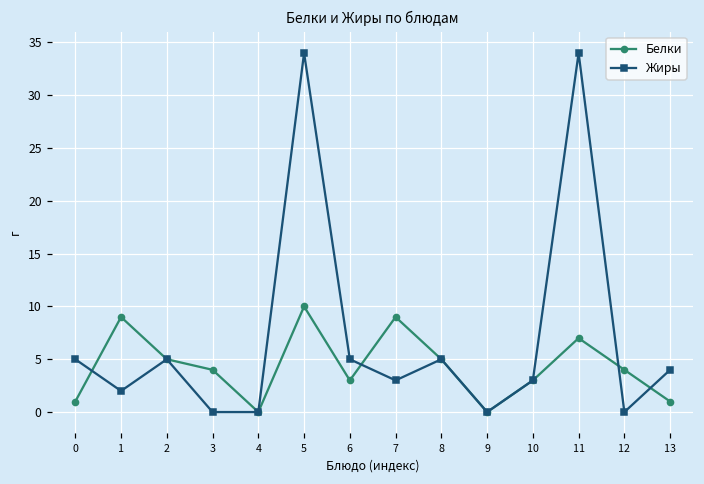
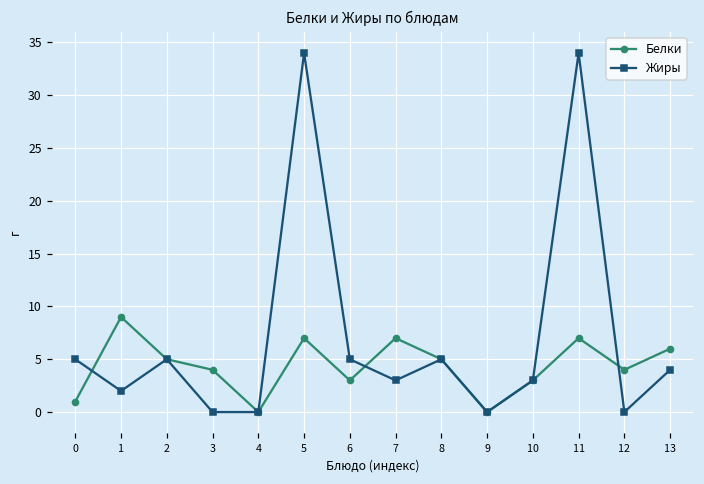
Белки, 5: 10 -> 7
Белки, 7: 9 -> 7
Белки, 13: 1 -> 6
